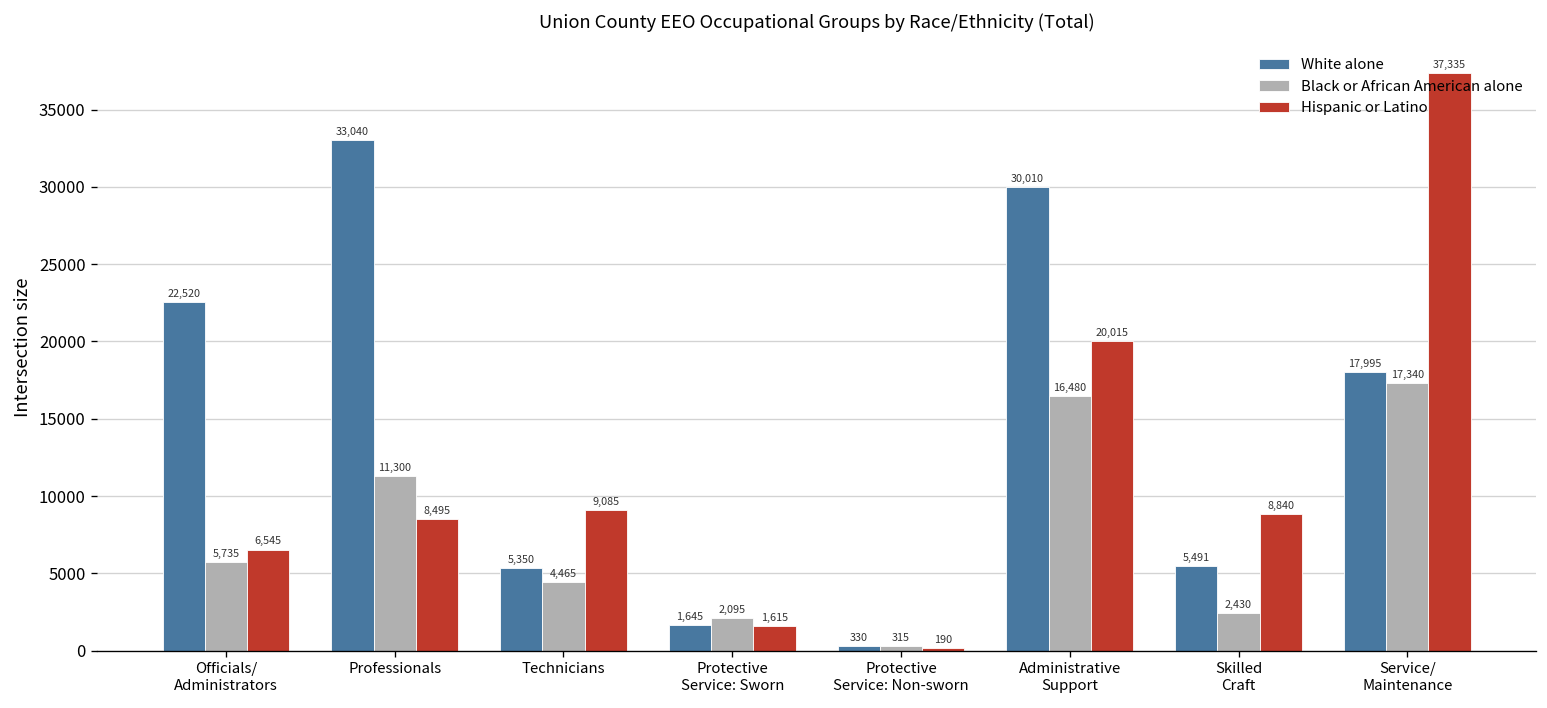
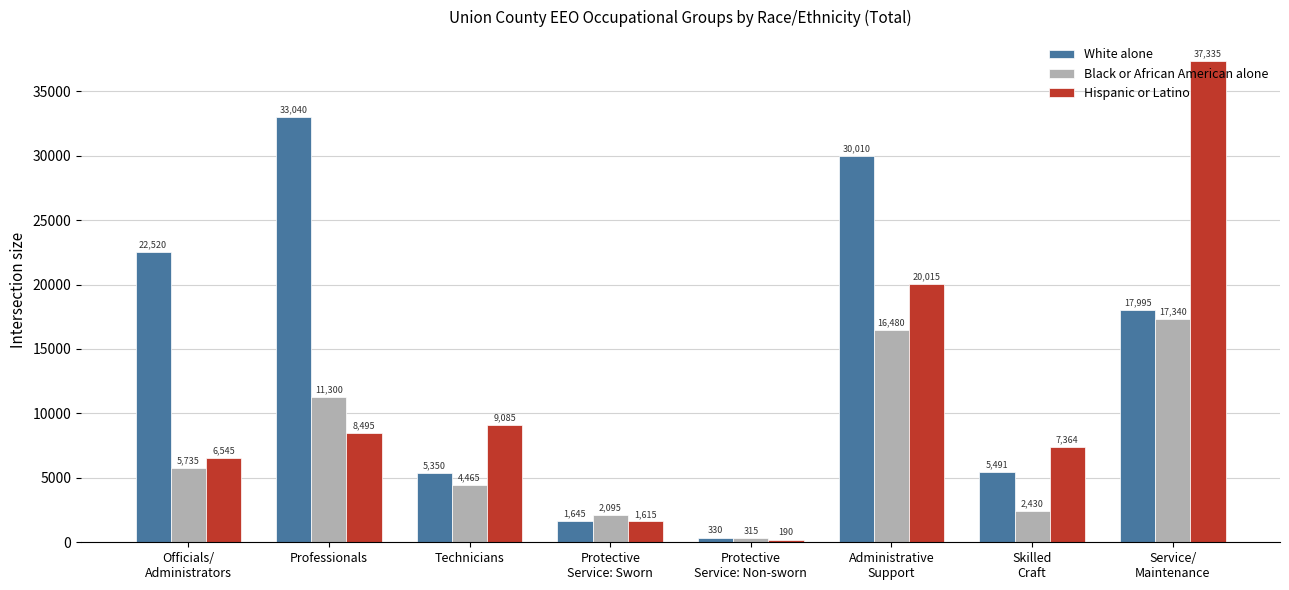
Hispanic or Latino, Skilled Craft: 8,840 -> 7,364
